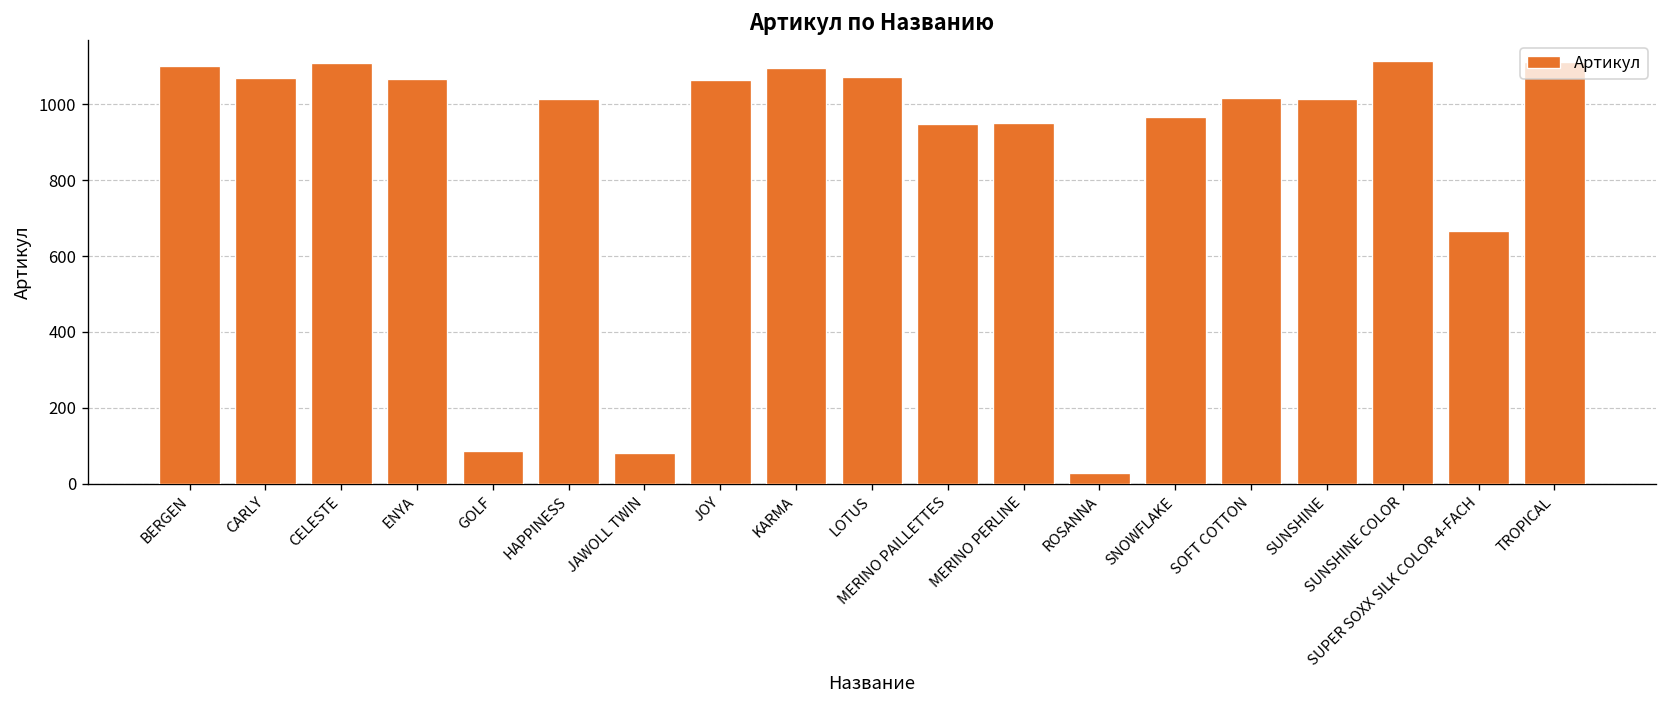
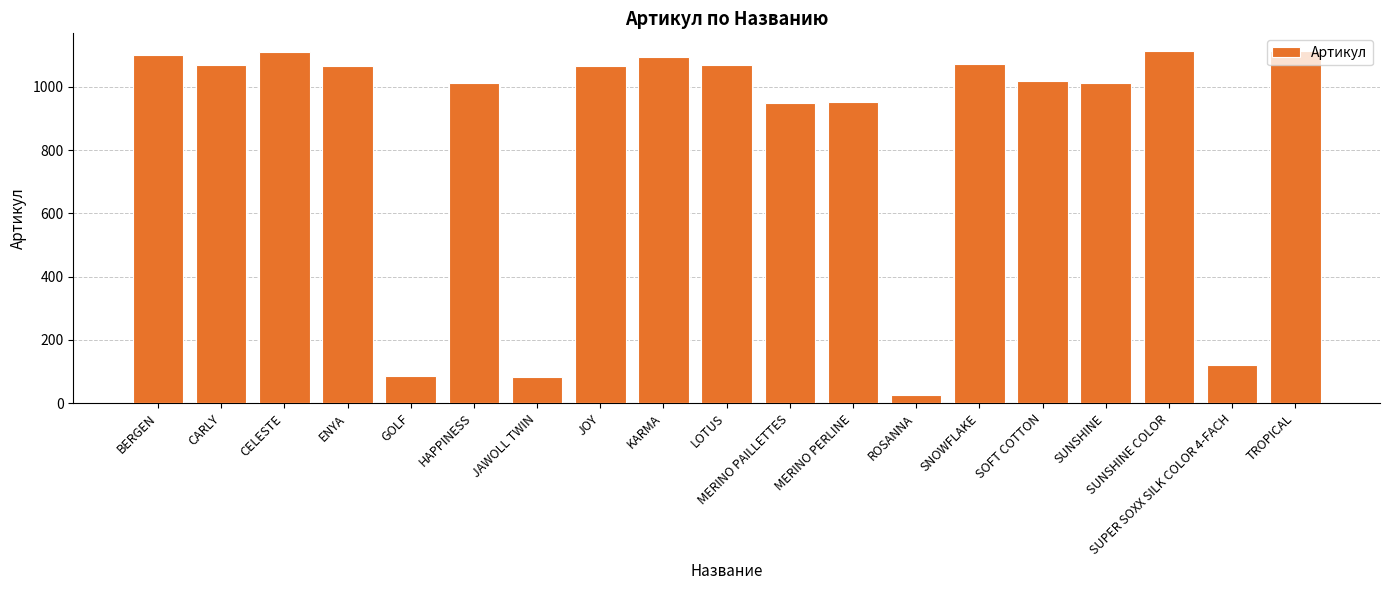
SNOWFLAKE: 970 -> 1070
SUPER SOXX SILK COLOR 4-FACH: 670 -> 120
